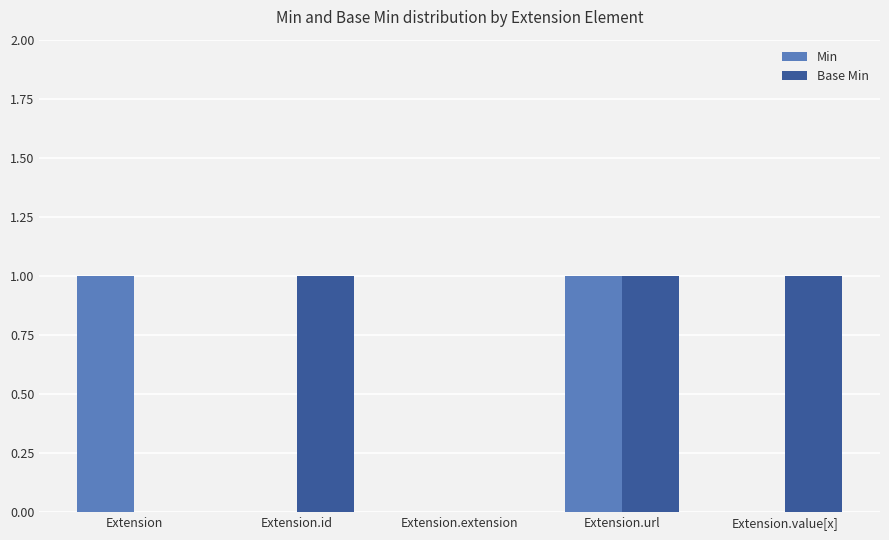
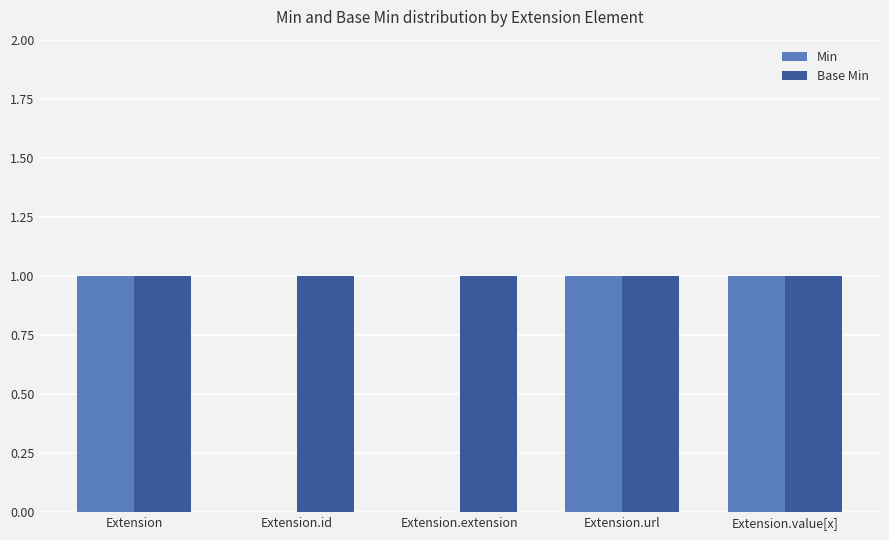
Base Min, Extension: 0 -> 1
Base Min, Extension.extension: 0 -> 1
Min, Extension.value[x]: 0 -> 1
